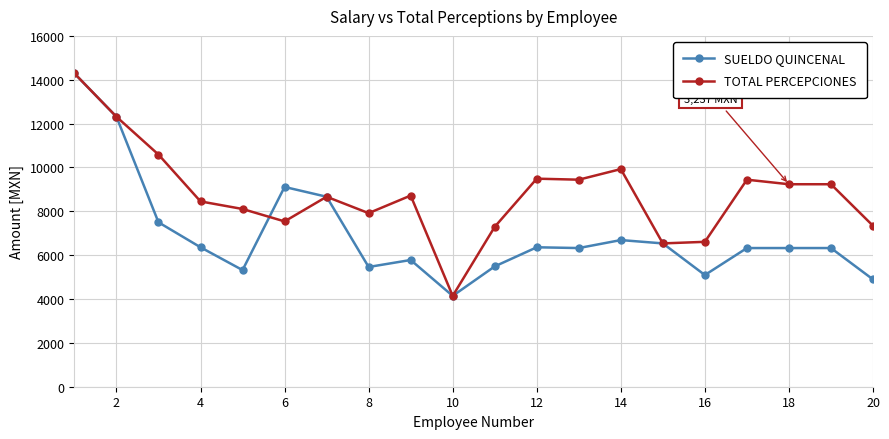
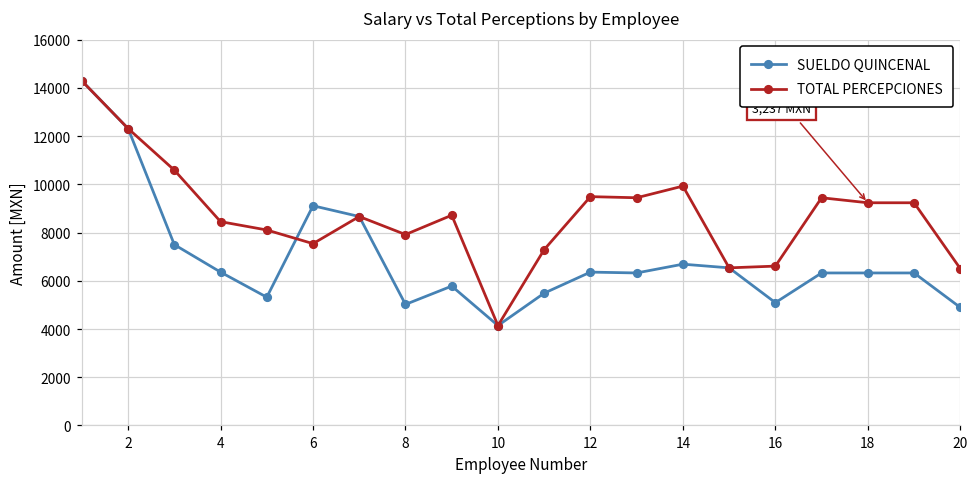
SUELDO QUINCENAL, 8: 5500 -> 5000
TOTAL PERCEPCIONES, 20: 7300 -> 6500
